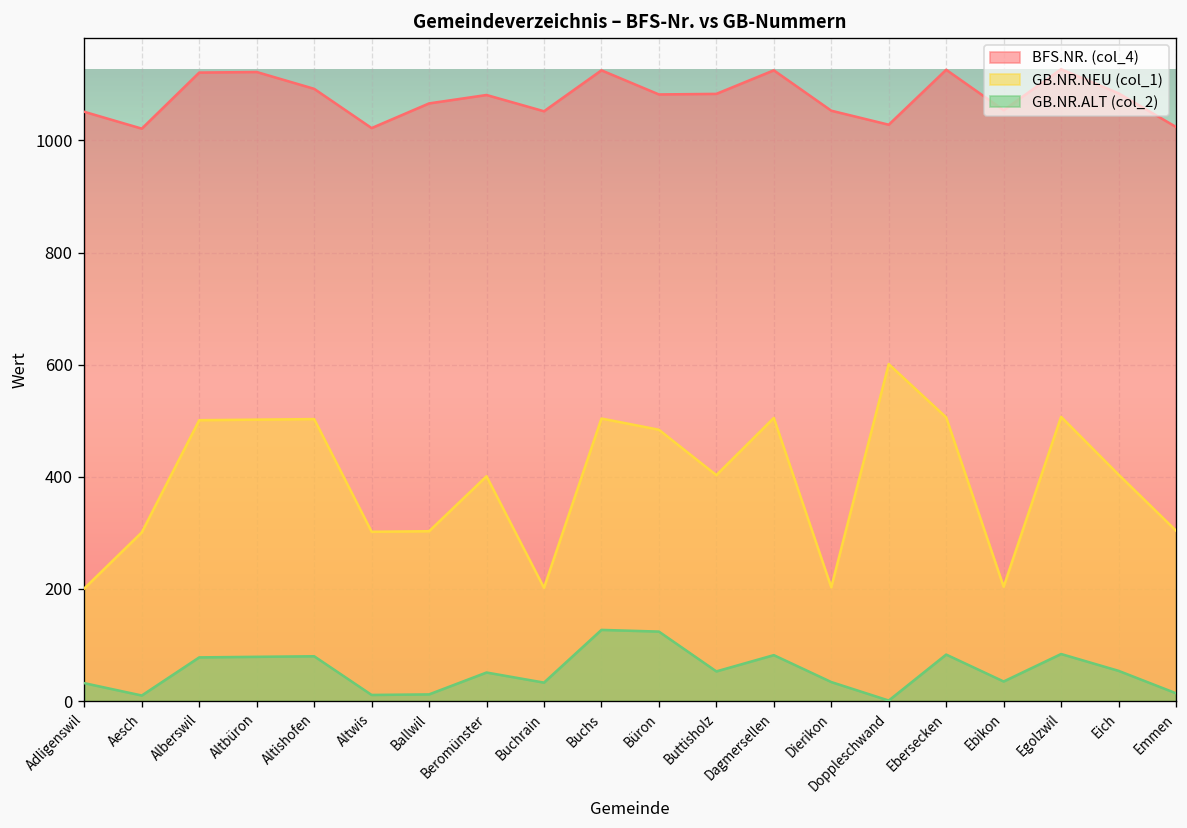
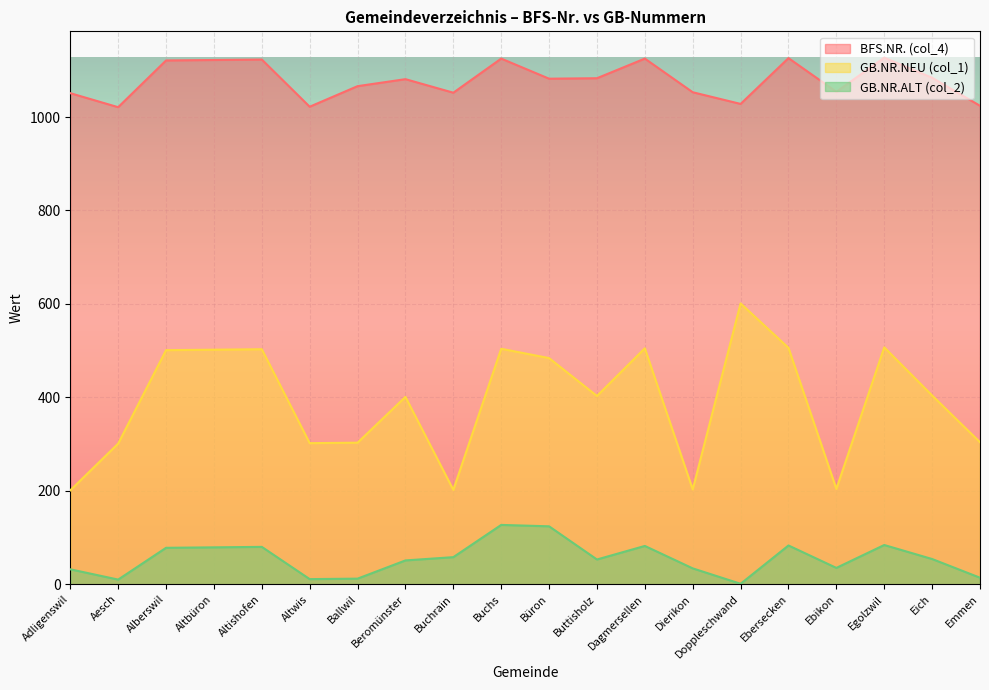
BFS.NR. (col_4), Altishofen: 1090 -> 1120
GB.NR.ALT (col_2), Buchrain: 30 -> 60
